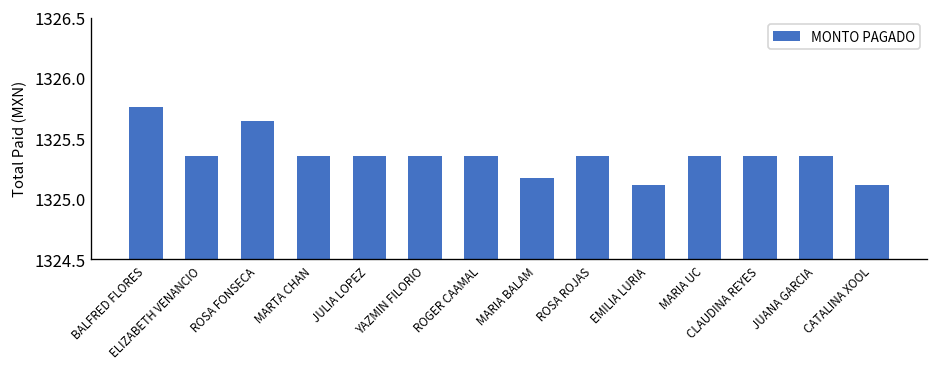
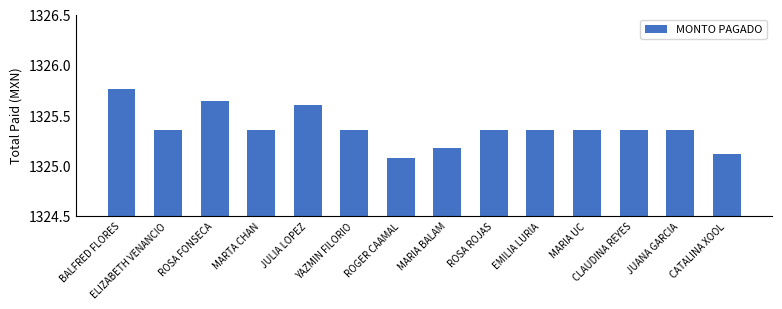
JULIA LOPEZ: 1325.35 -> 1325.60
ROGER CAAMAL: 1325.35 -> 1325.07
EMILIA LURIA: 1325.11 -> 1325.35
